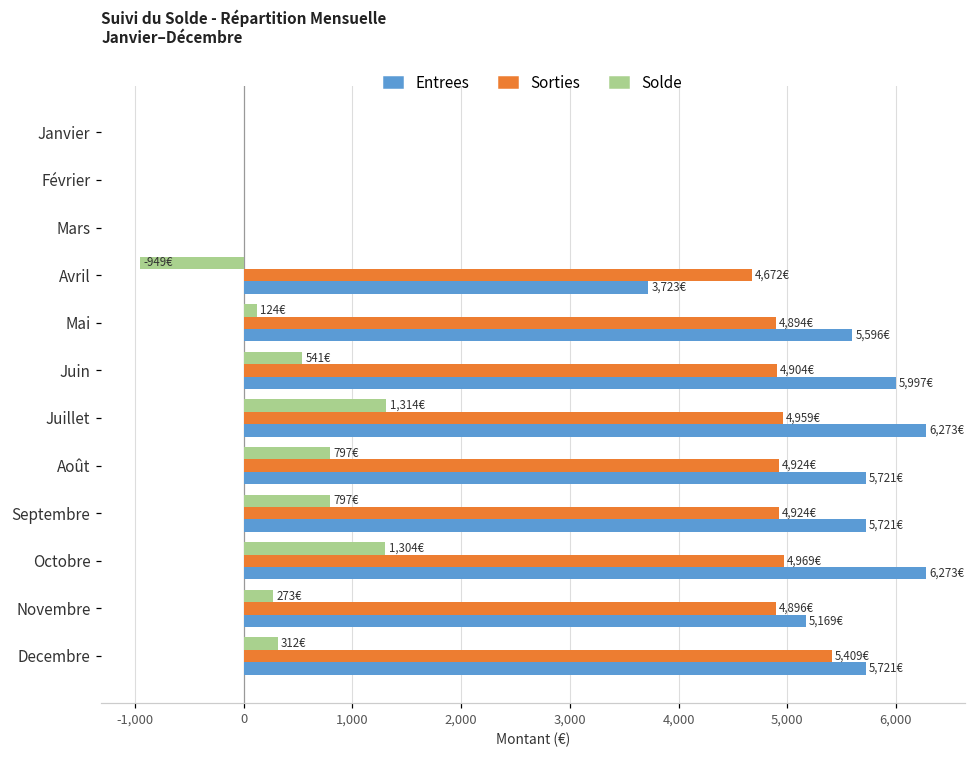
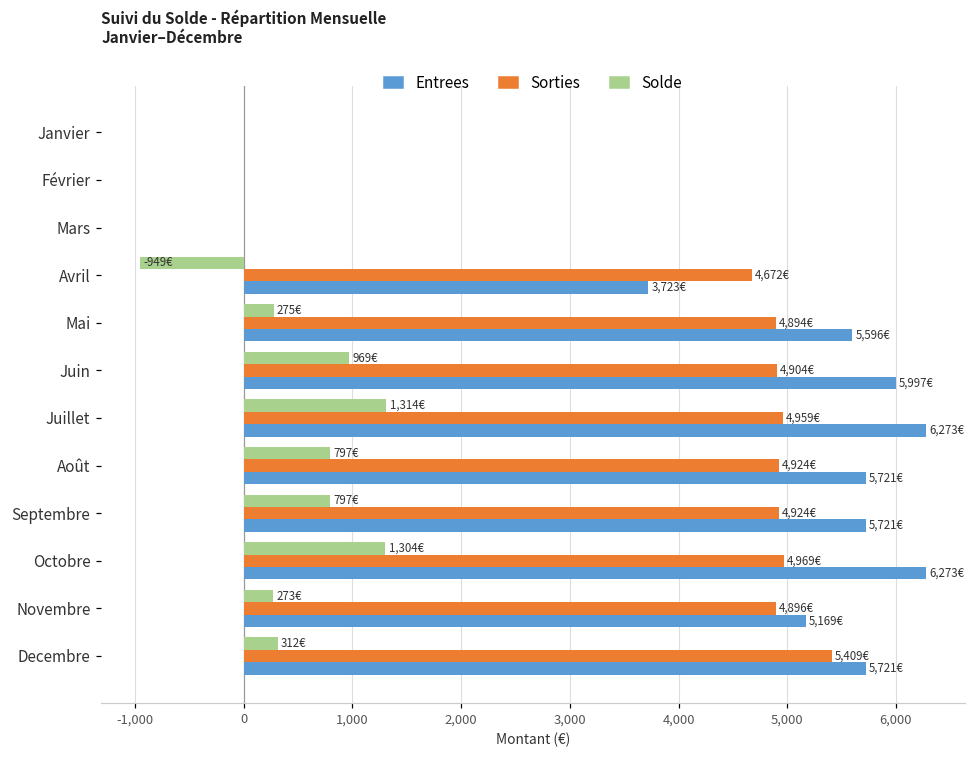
Solde, Mai: 124€ -> 275€
Solde, Juin: 541€ -> 969€
